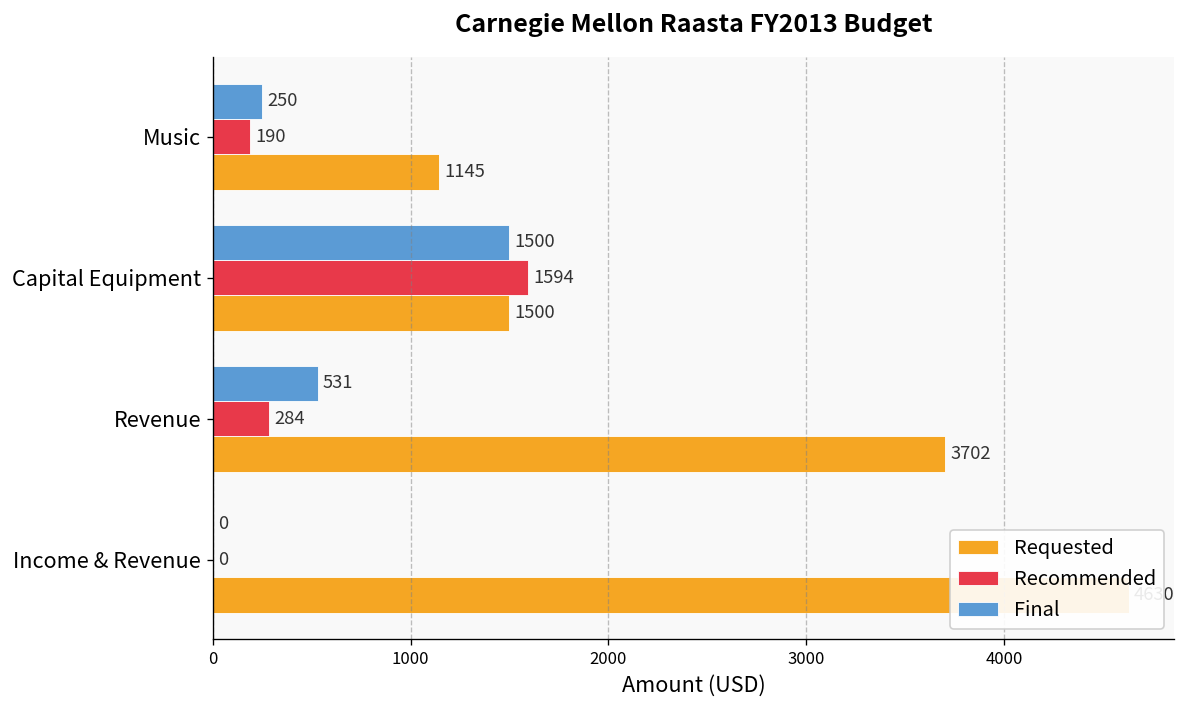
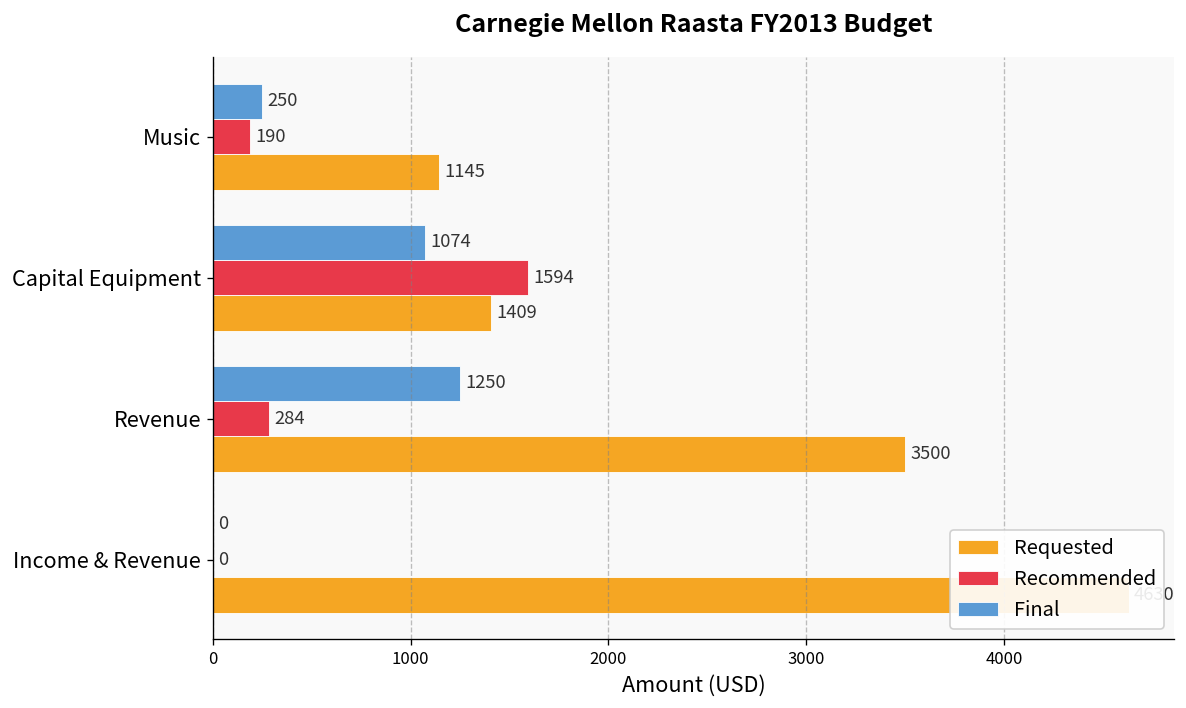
Final, Capital Equipment: 1500 -> 1074
Requested, Capital Equipment: 1500 -> 1409
Final, Revenue: 531 -> 1250
Requested, Revenue: 3702 -> 3500
